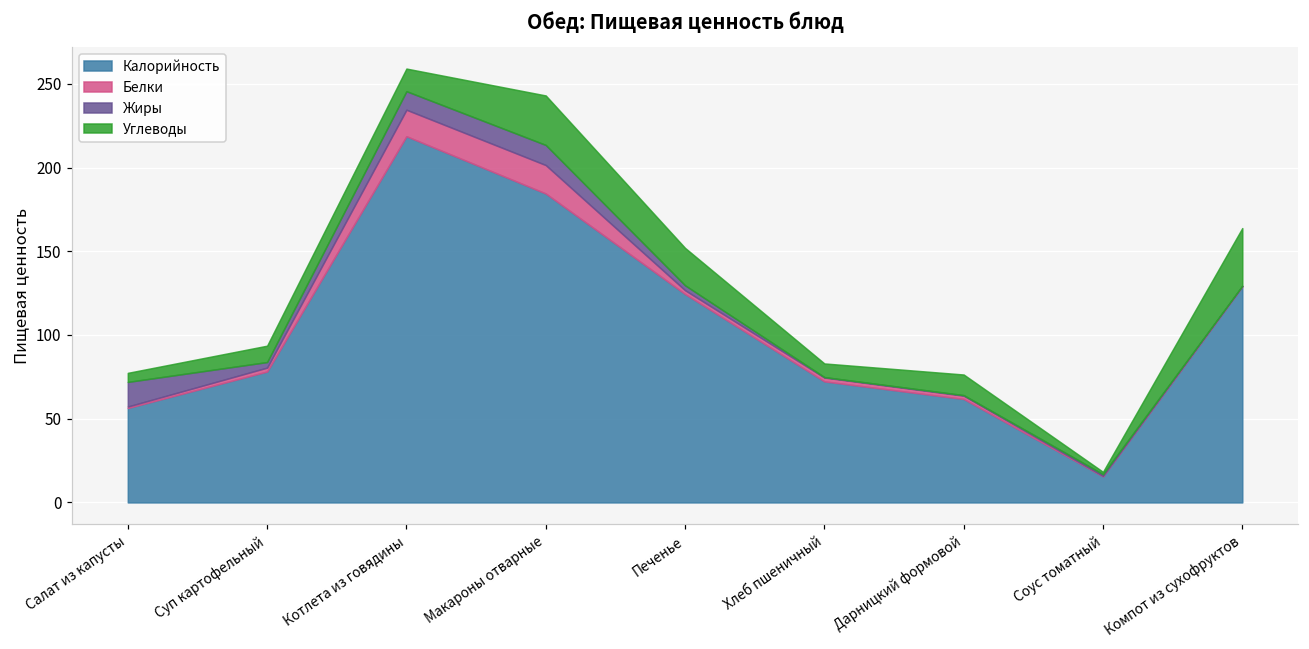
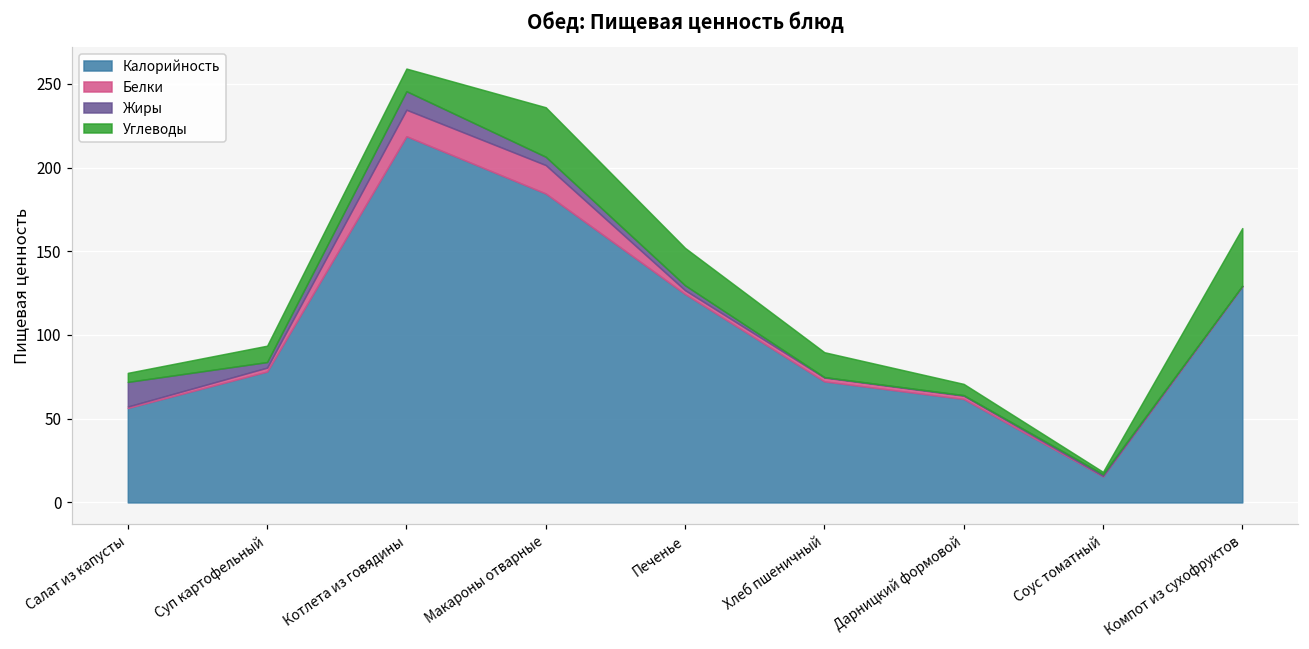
Жиры, Макароны отварные: 12 -> 5
Углеводы, Хлеб пшеничный: 8 -> 15
Углеводы, Дарницкий формовой: 12 -> 7
